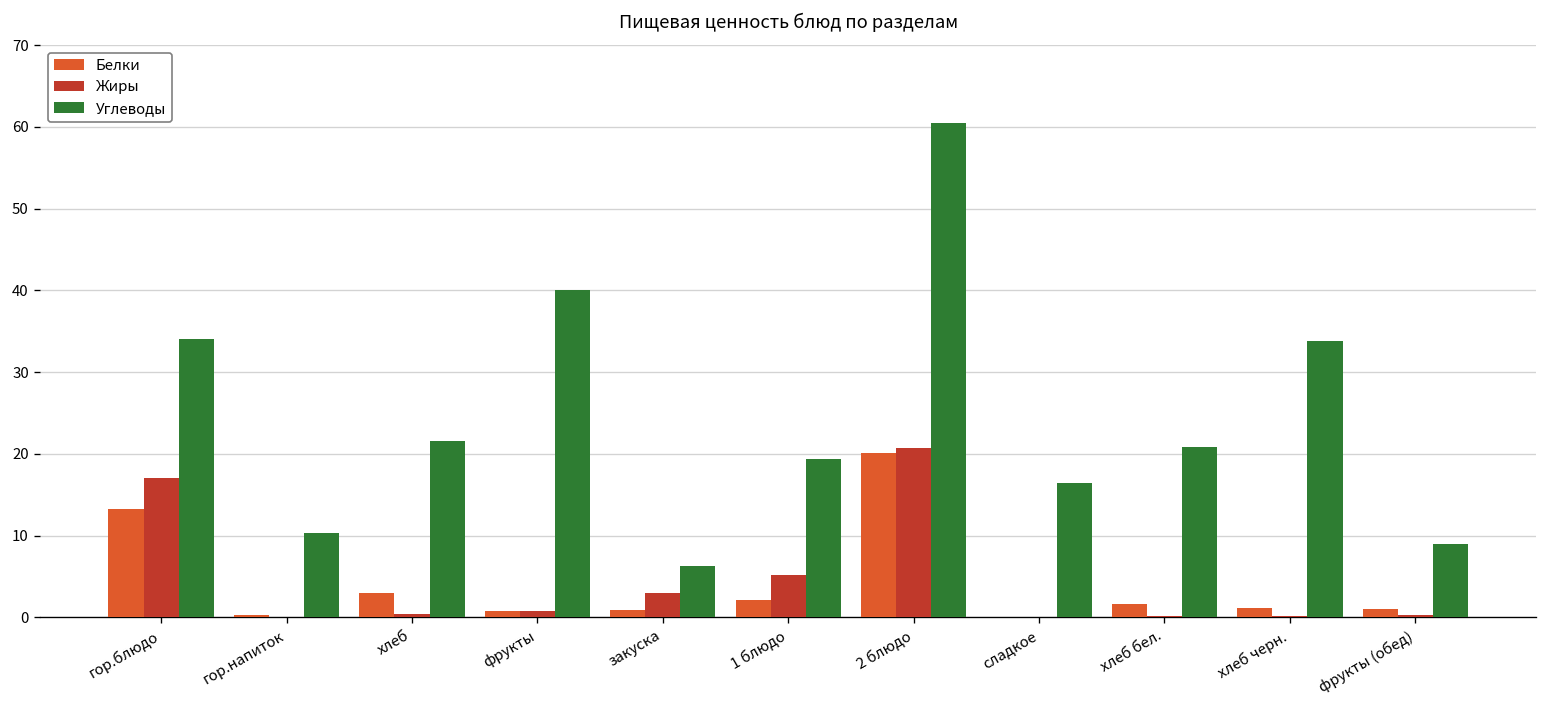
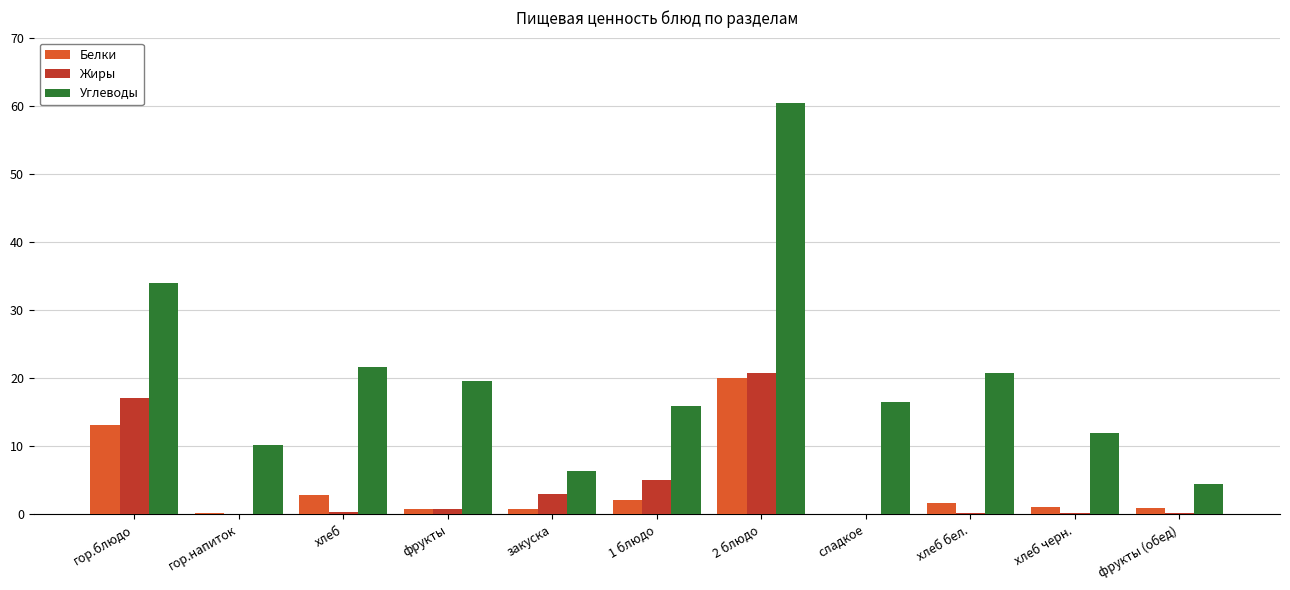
Углеводы, фрукты: 40 -> 20
Углеводы, 1 блюдо: 19 -> 16
Углеводы, хлеб черн.: 34 -> 12
Углеводы, фрукты (обед): 9 -> 5
